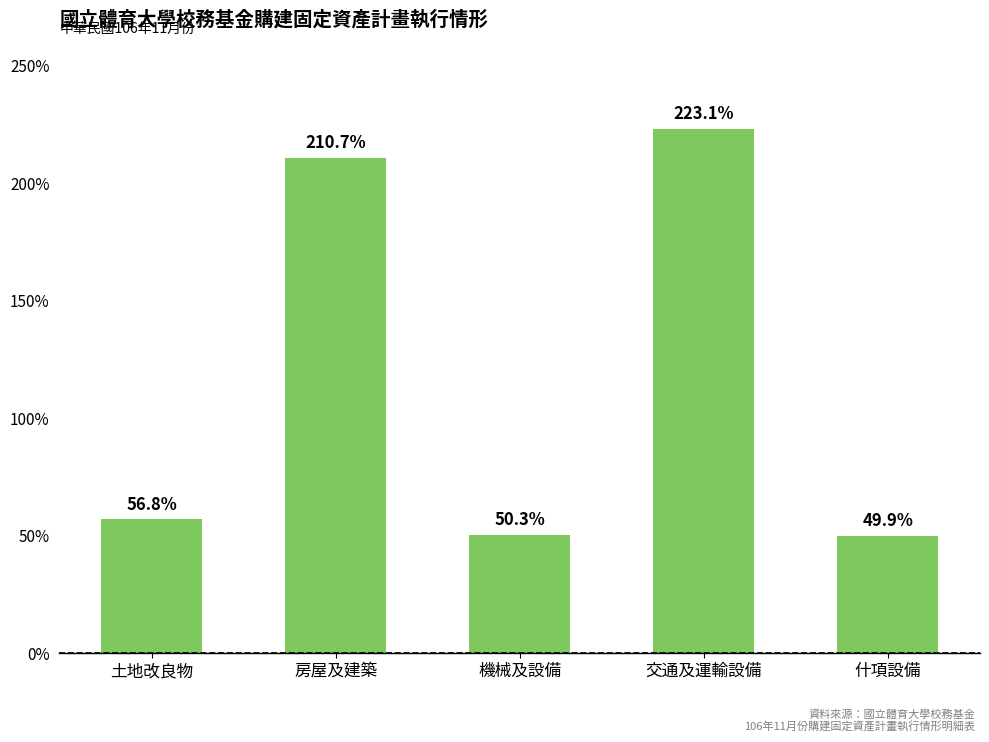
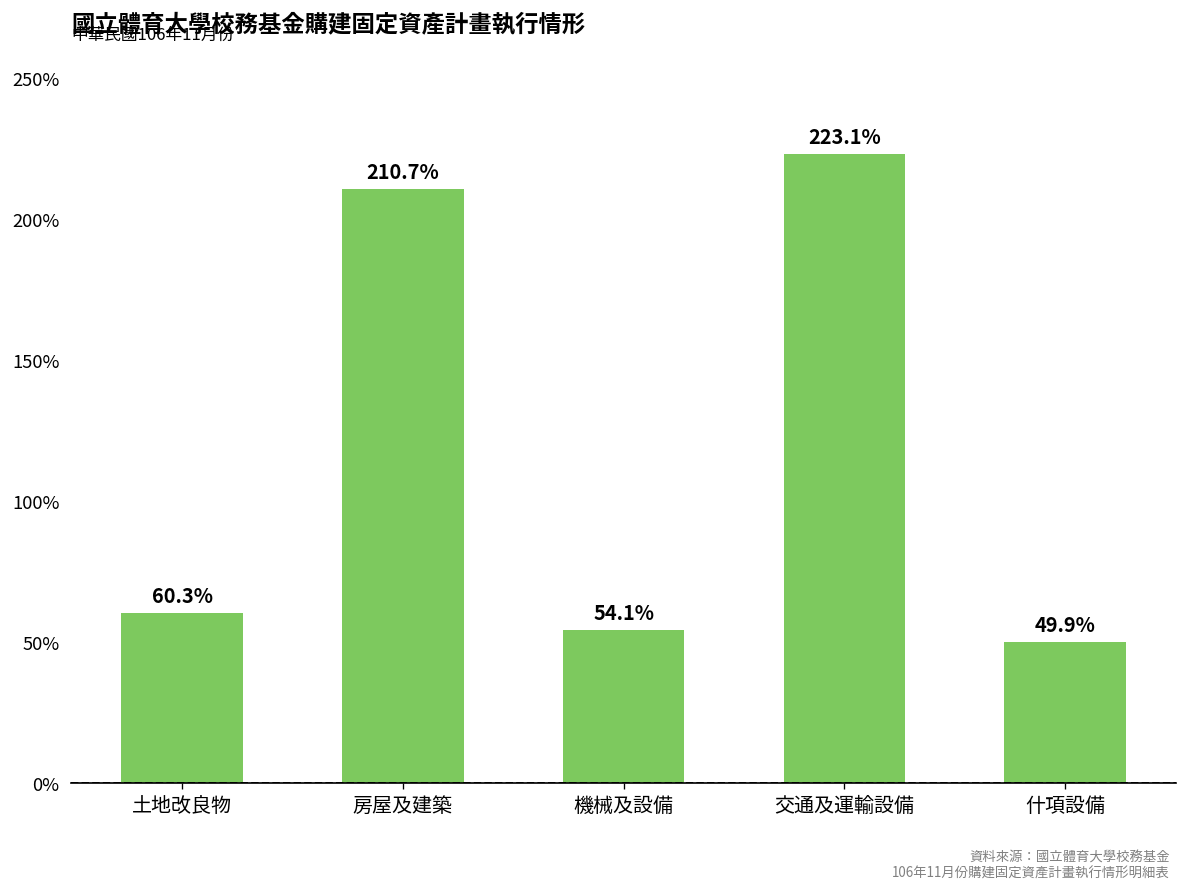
土地改良物: 56.8% -> 60.3%
機械及設備: 50.3% -> 54.1%
